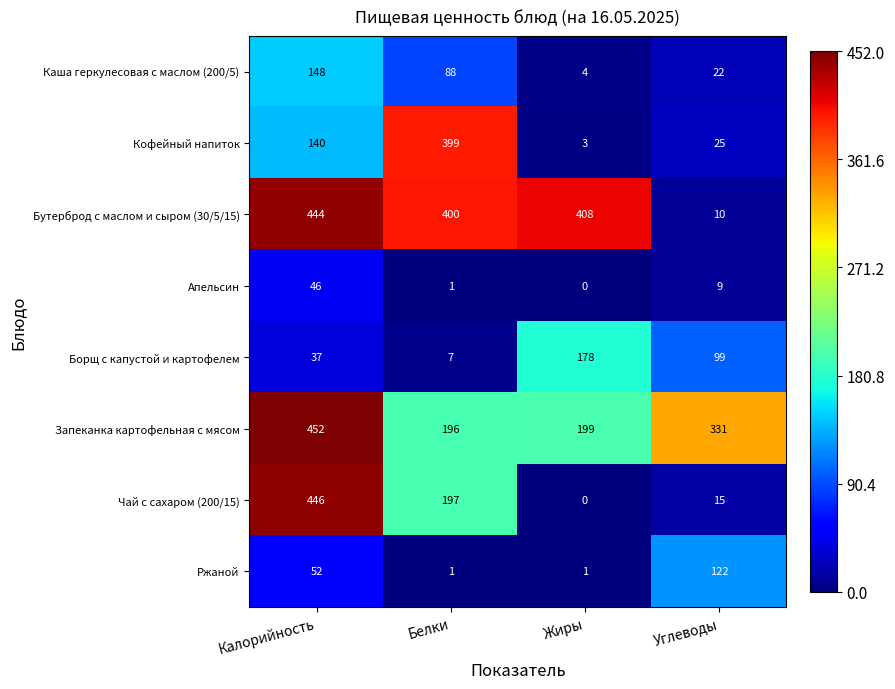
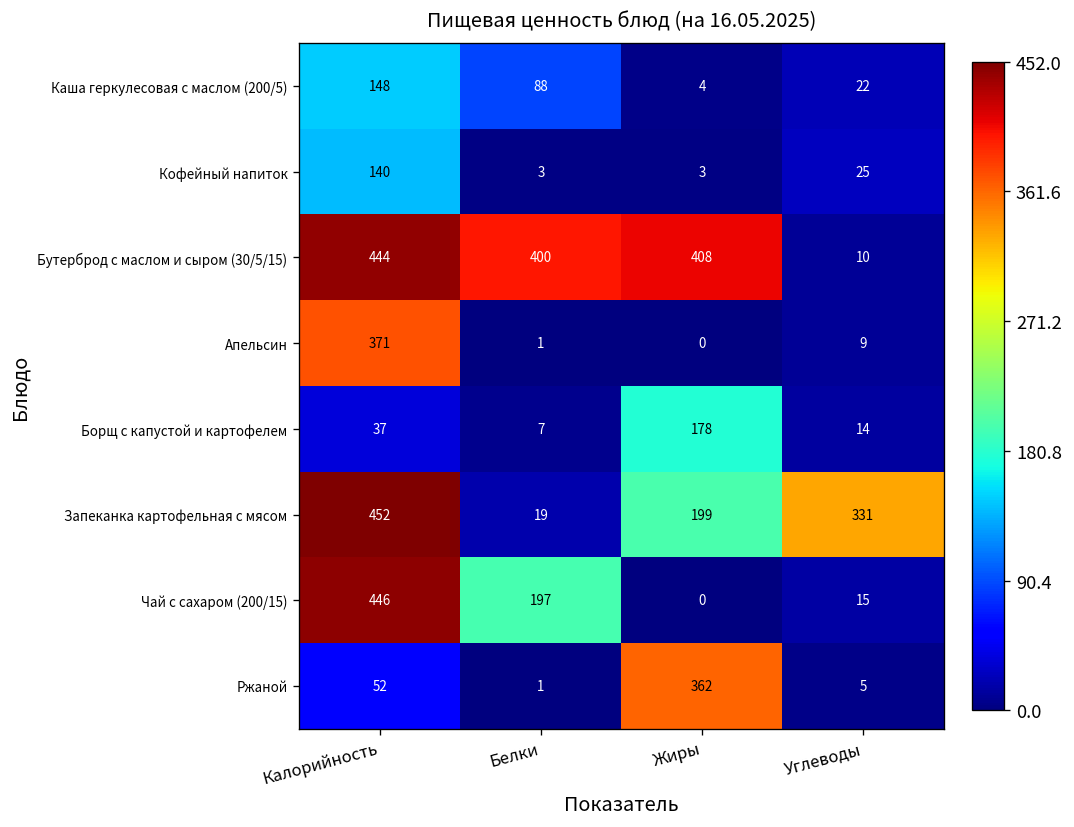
Кофейный напиток, Белки: 399 -> 3
Апельсин, Калорийность: 46 -> 371
Борщ с капустой и картофелем, Углеводы: 99 -> 14
Запеканка картофельная с мясом, Белки: 196 -> 19
Ржаной, Жиры: 1 -> 362
Ржаной, Углеводы: 122 -> 5
